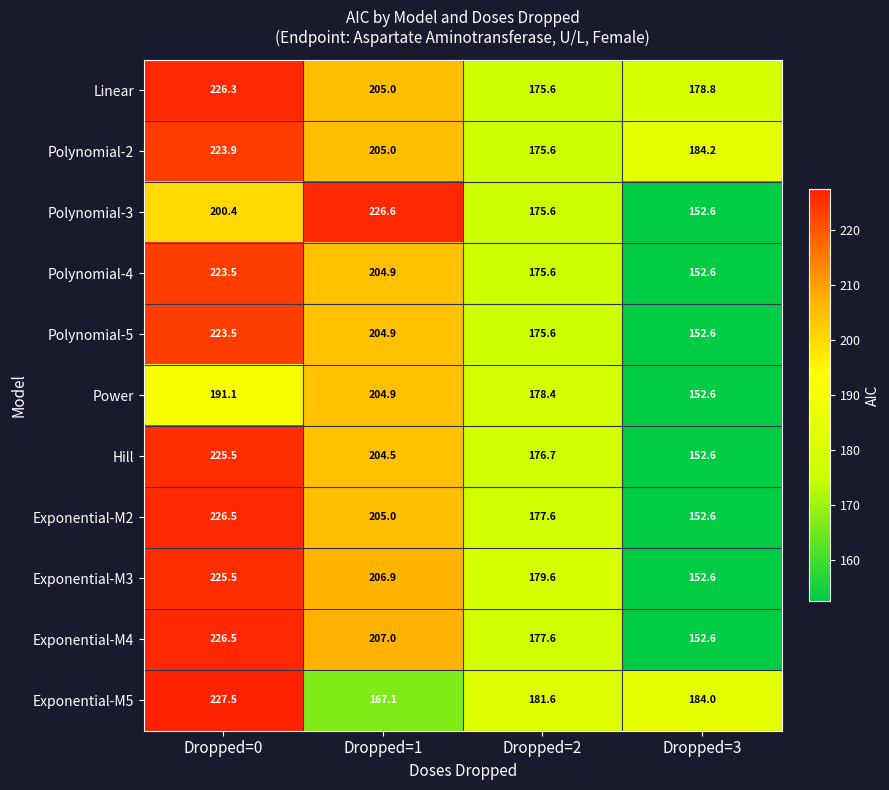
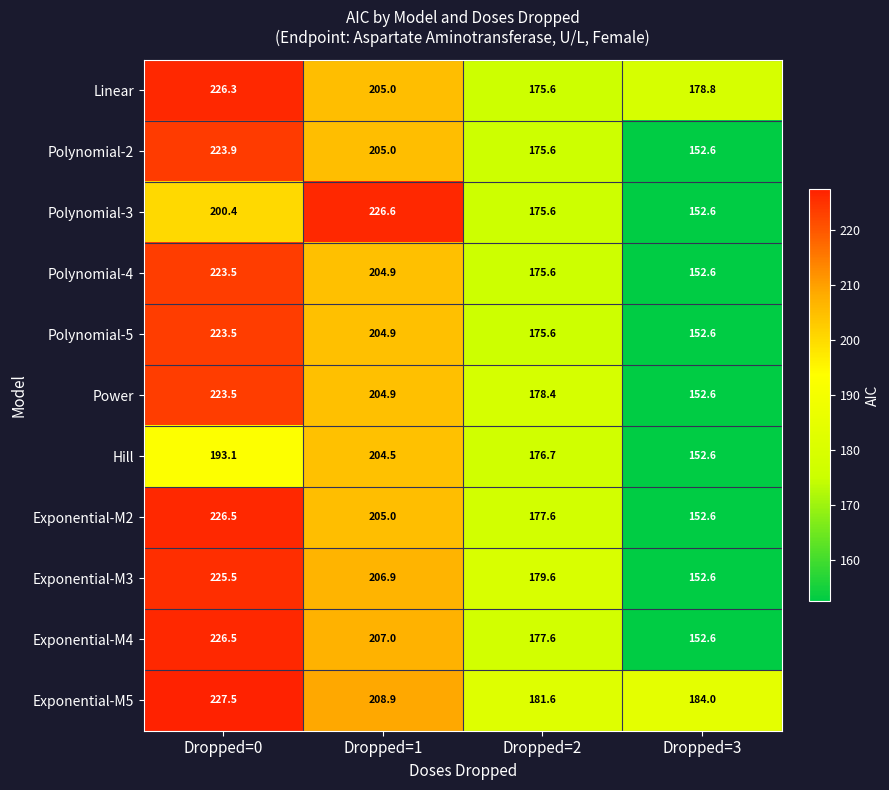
Polynomial-2, Dropped=3: 184.2 -> 152.6
Power, Dropped=0: 191.1 -> 223.5
Hill, Dropped=0: 225.5 -> 193.1
Exponential-M5, Dropped=1: 167.1 -> 208.9
